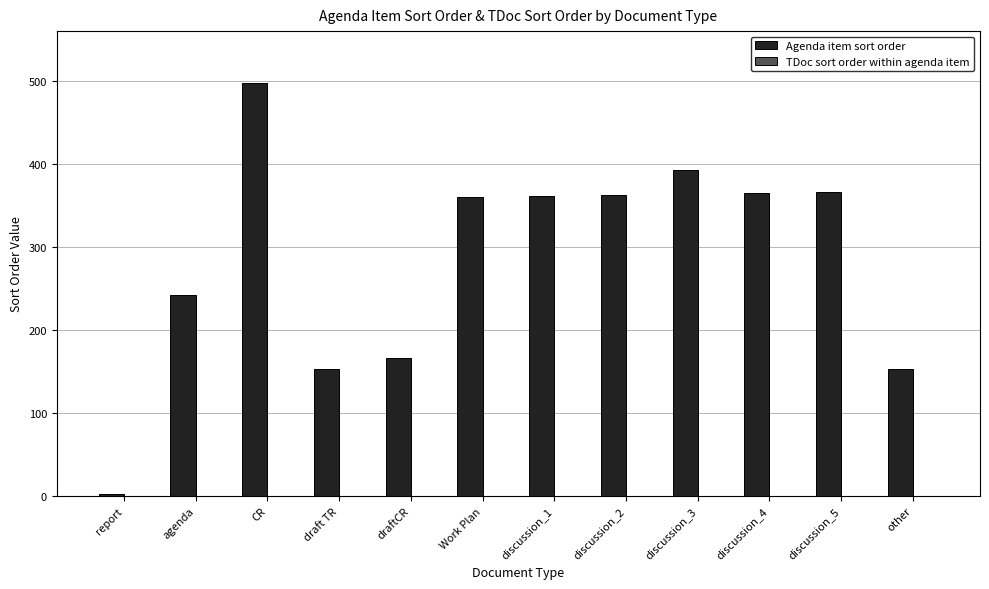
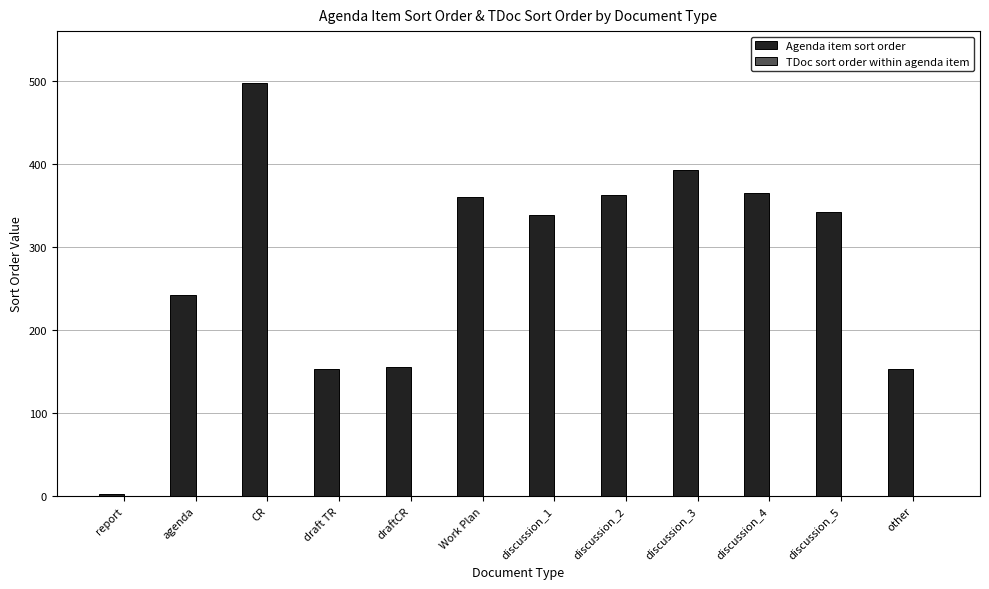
Agenda item sort order, draftCR: 170 -> 160
Agenda item sort order, discussion_1: 360 -> 340
Agenda item sort order, discussion_5: 370 -> 340
